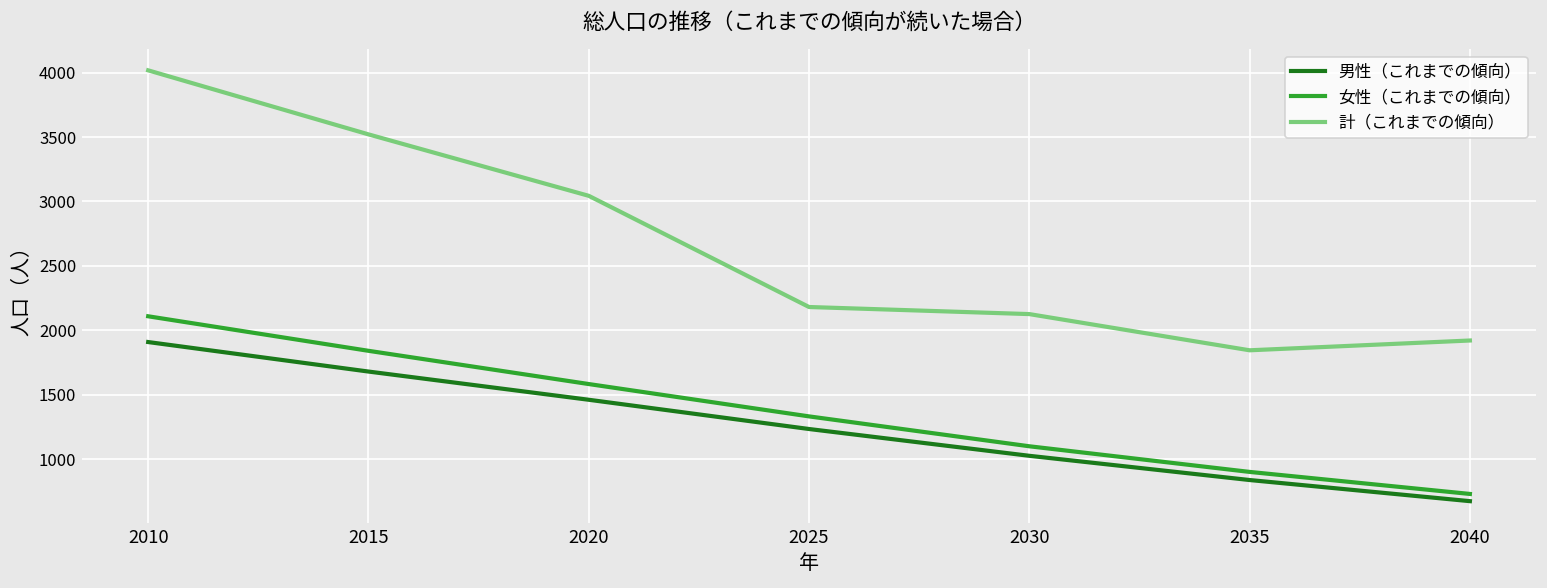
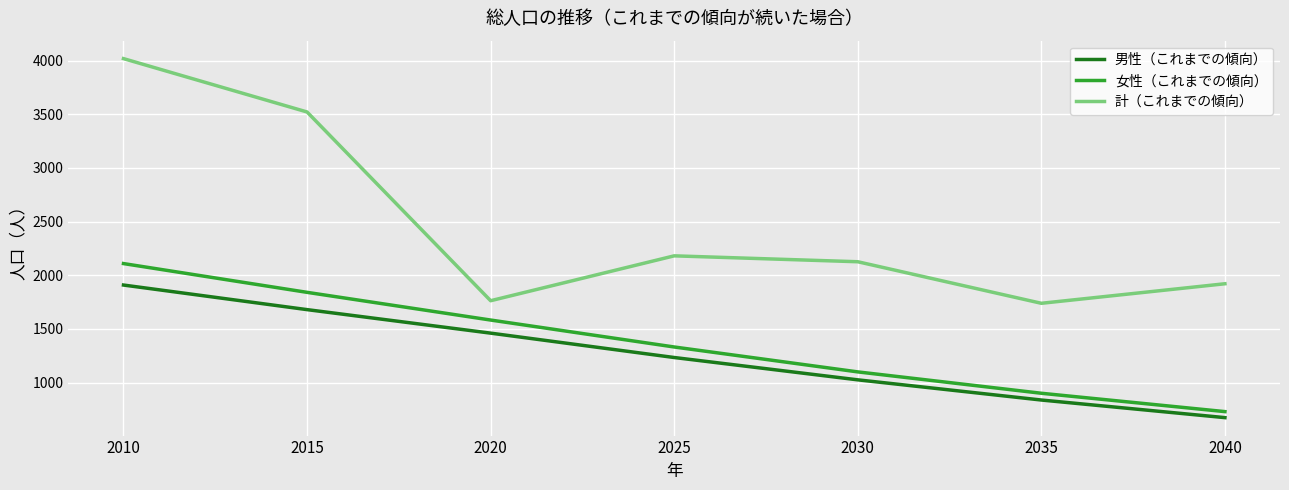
計（これまでの傾向）, 2020: 3040 -> 1760
計（これまでの傾向）, 2035: 1850 -> 1740
